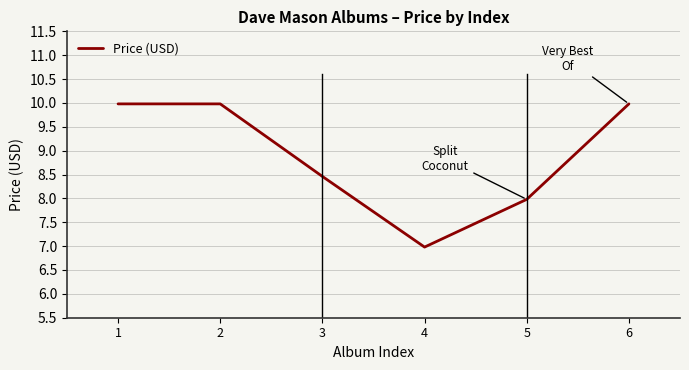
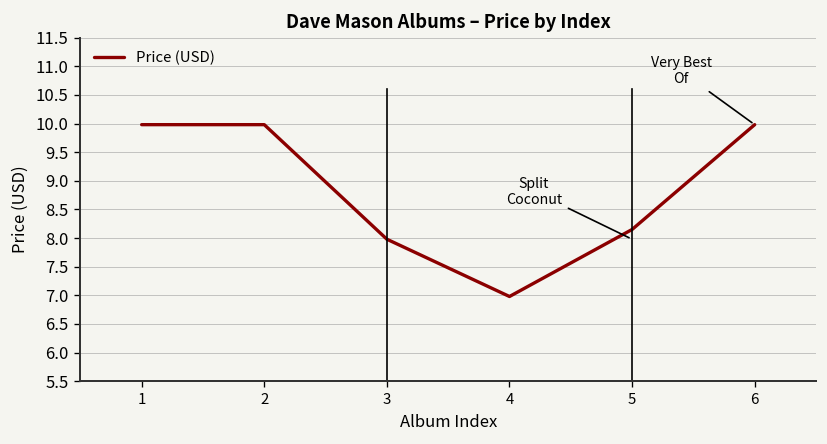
3: 8.5 -> 8.0
5: 8.0 -> 8.2
